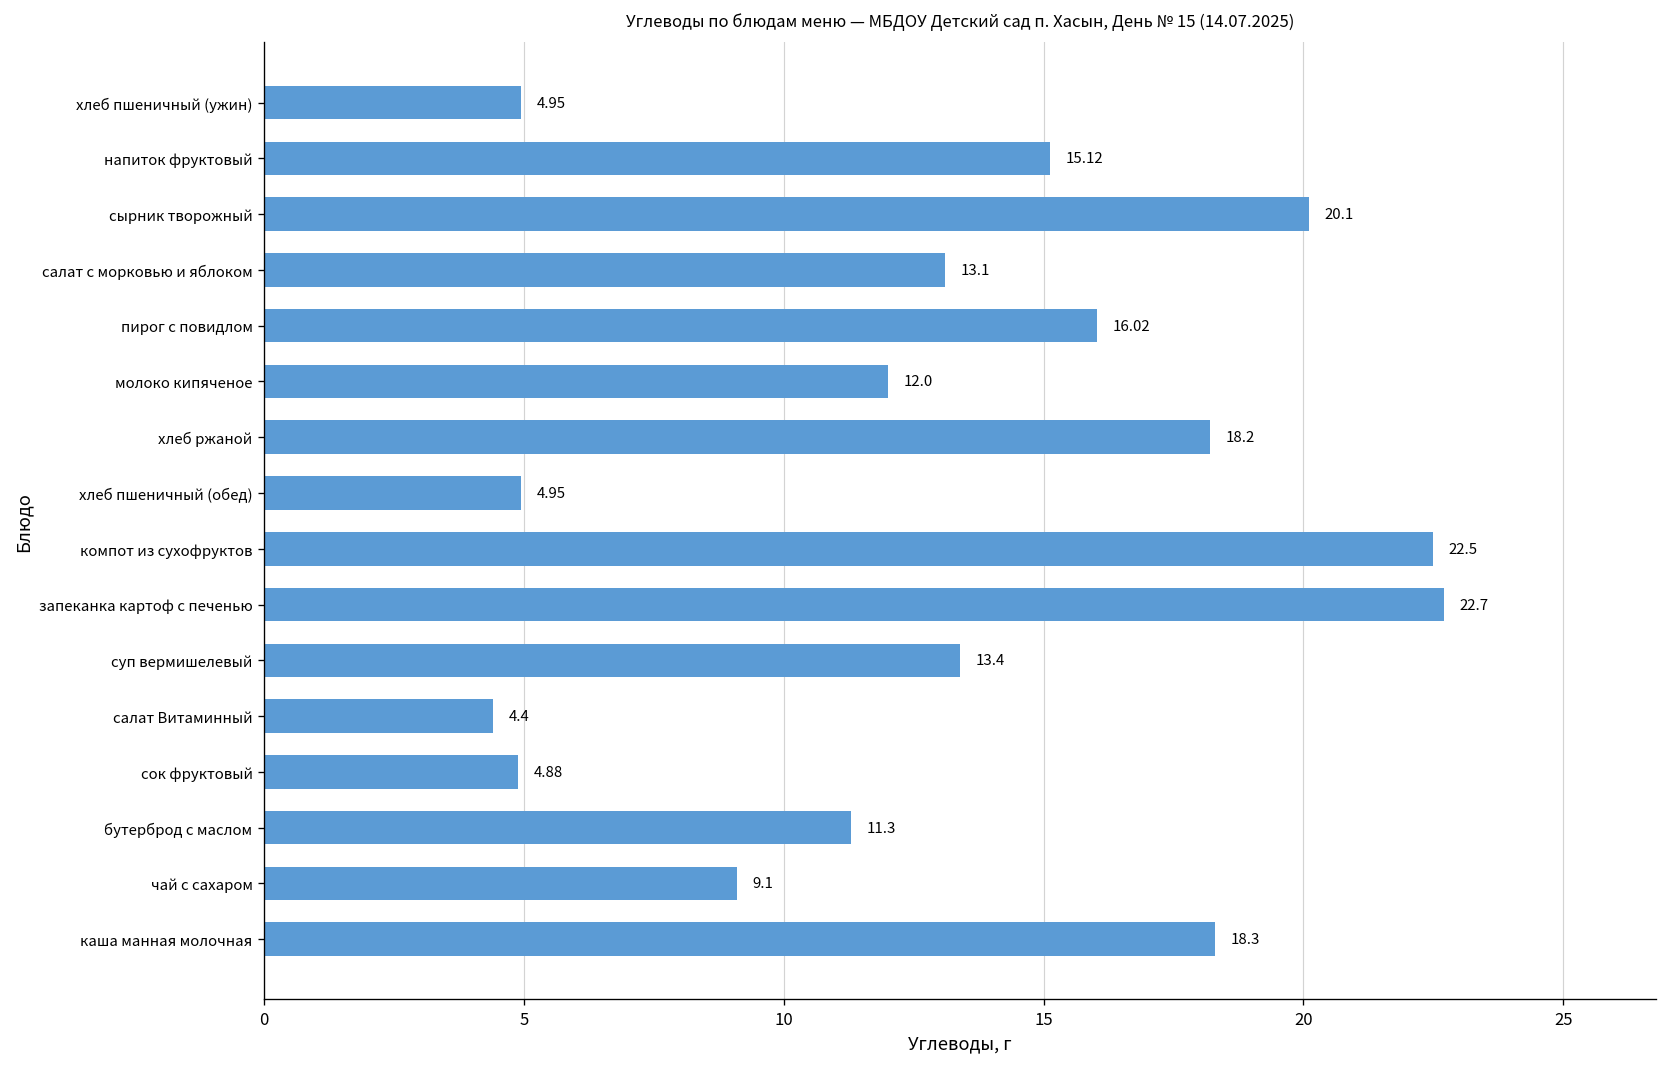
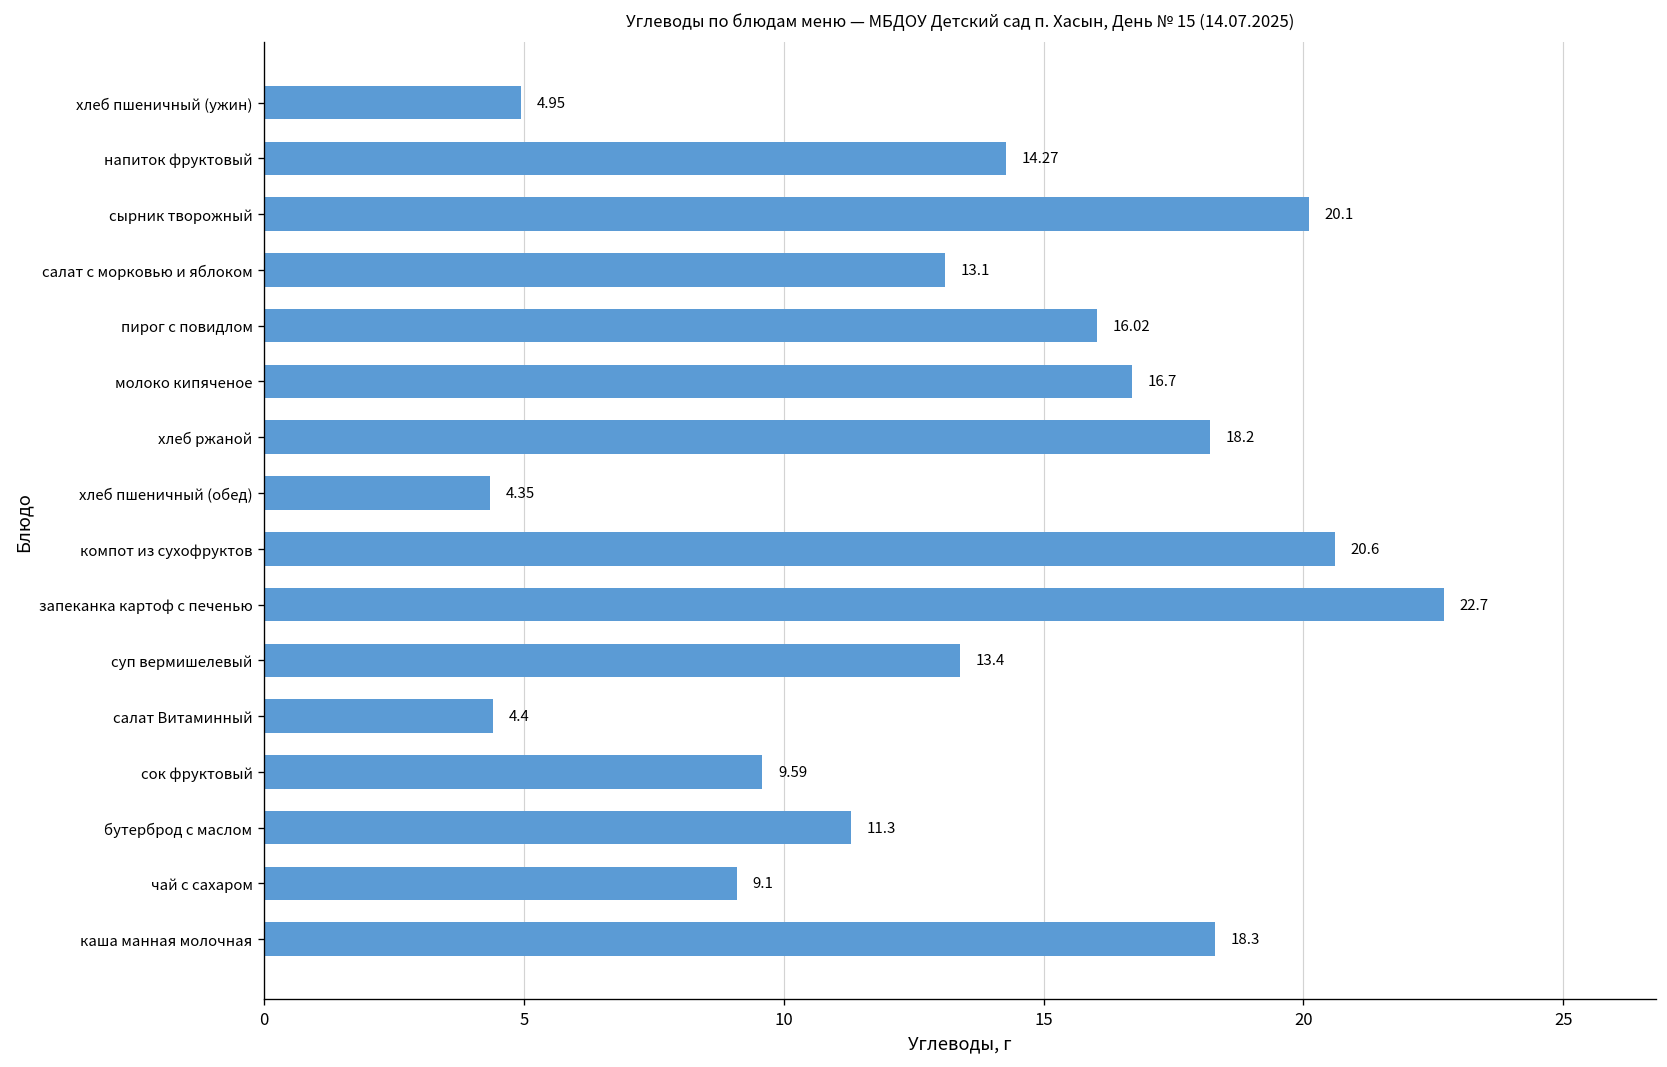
напиток фруктовый: 15.12 -> 14.27
молоко кипяченое: 12.0 -> 16.7
хлеб пшеничный (обед): 4.95 -> 4.35
компот из сухофруктов: 22.5 -> 20.6
сок фруктовый: 4.88 -> 9.59
